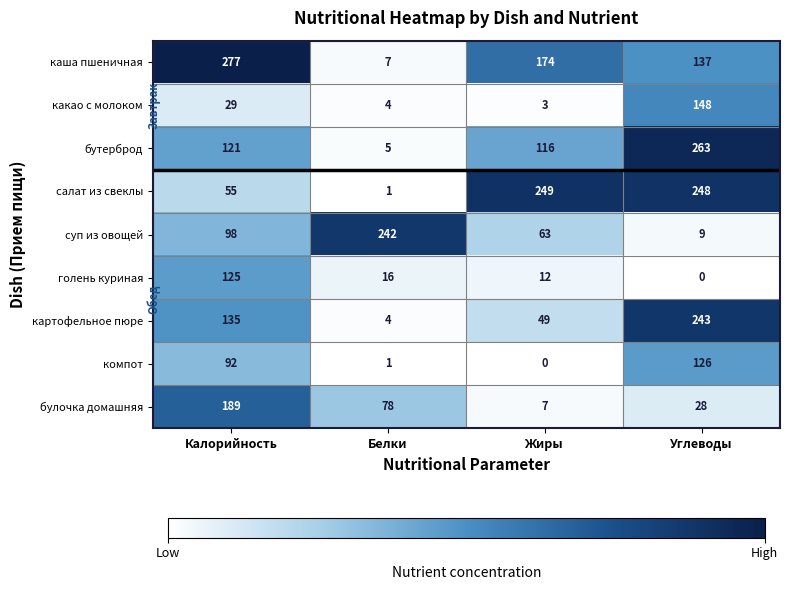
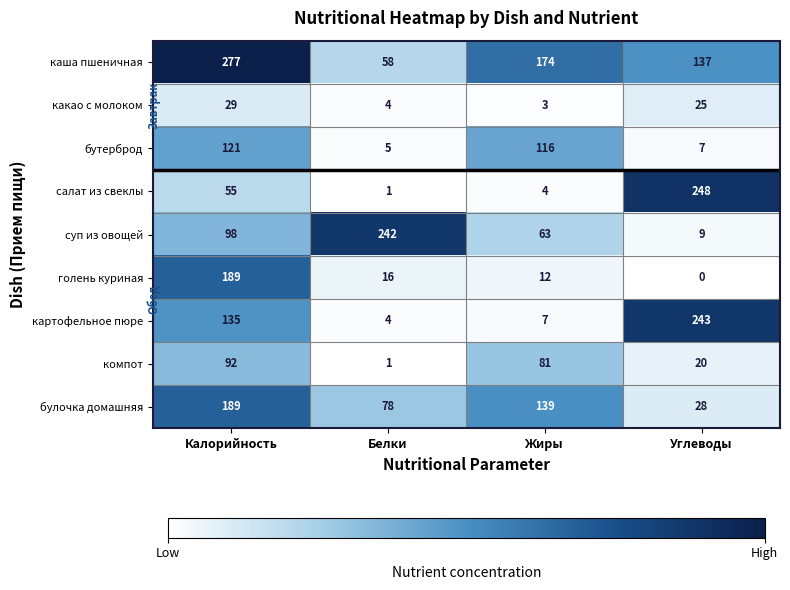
каша пшеничная, Белки: 7 -> 58
какао с молоком, Углеводы: 148 -> 25
бутерброд, Углеводы: 263 -> 7
салат из свеклы, Жиры: 249 -> 4
голень куриная, Калорийность: 125 -> 189
картофельное пюре, Жиры: 49 -> 7
компот, Жиры: 0 -> 81
компот, Углеводы: 126 -> 20
булочка домашняя, Жиры: 7 -> 139
